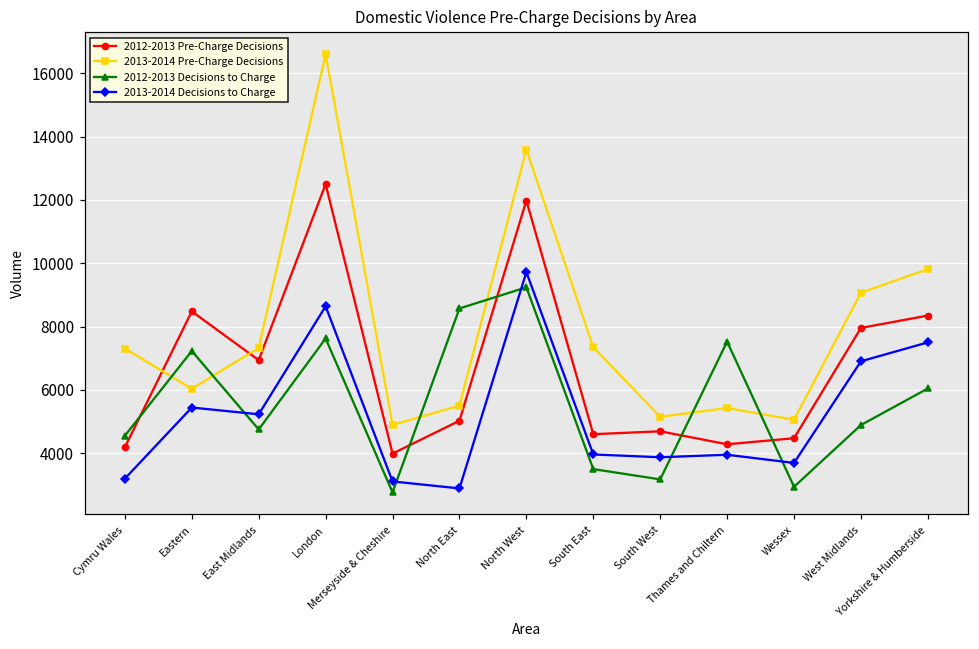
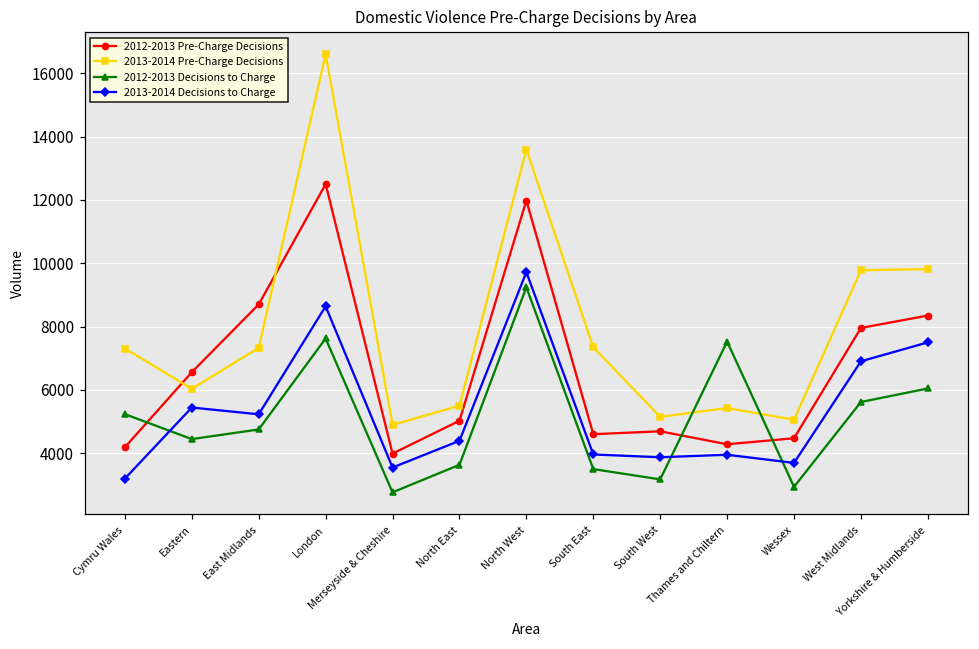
2012-2013 Decisions to Charge, Cymru Wales: 4600 -> 5200
2012-2013 Pre-Charge Decisions, Eastern: 8500 -> 6600
2012-2013 Decisions to Charge, Eastern: 7200 -> 4400
2012-2013 Pre-Charge Decisions, East Midlands: 6900 -> 8700
2013-2014 Decisions to Charge, Merseyside & Cheshire: 3100 -> 3500
2012-2013 Decisions to Charge, North East: 8600 -> 3600
2013-2014 Decisions to Charge, North East: 2900 -> 4400
2013-2014 Pre-Charge Decisions, West Midlands: 9100 -> 9800
2012-2013 Decisions to Charge, West Midlands: 4900 -> 5600
